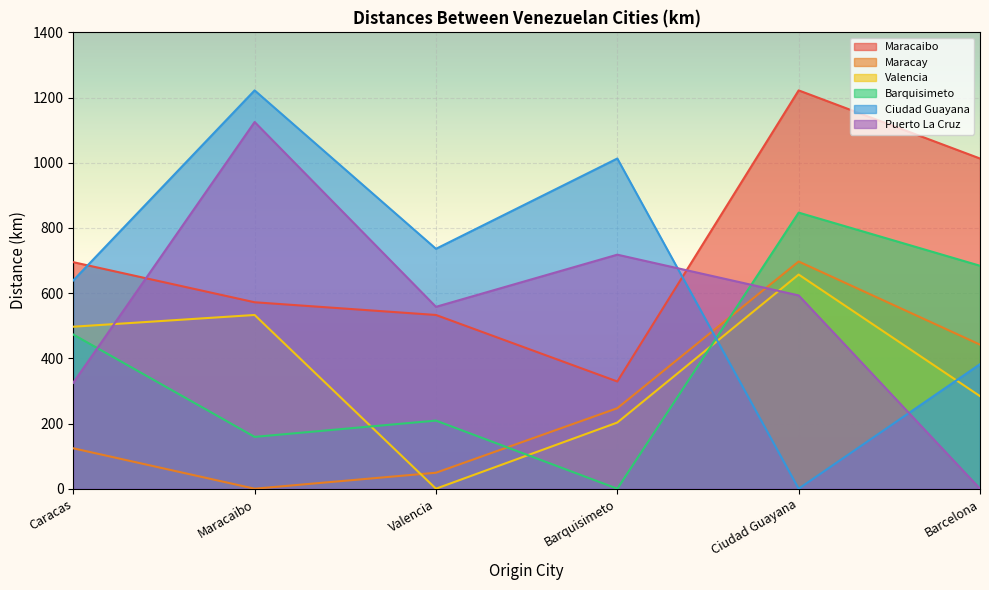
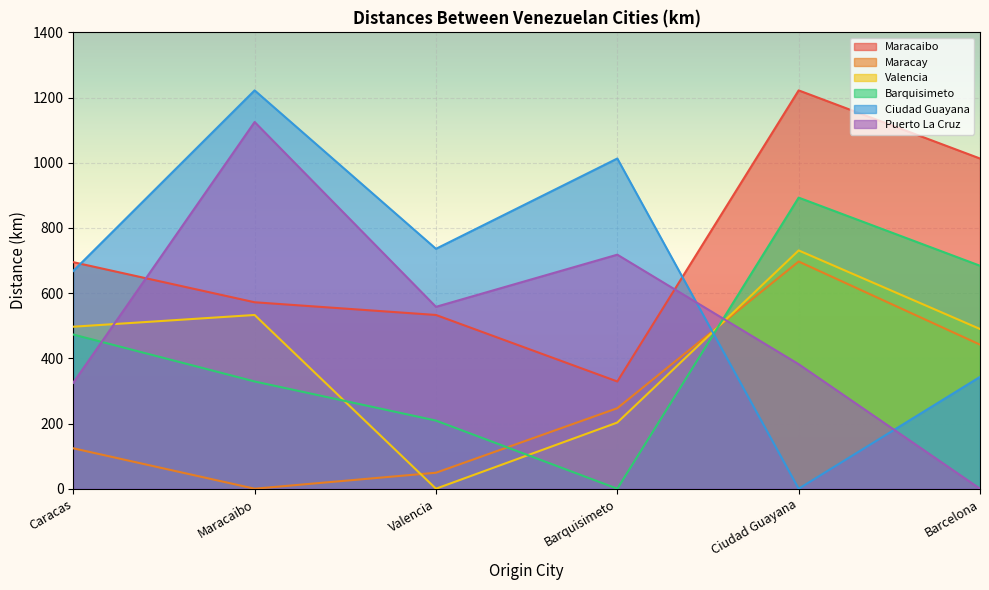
Ciudad Guayana, Caracas: 640 -> 670
Barquisimeto, Maracaibo: 160 -> 330
Valencia, Ciudad Guayana: 660 -> 730
Barquisimeto, Ciudad Guayana: 850 -> 890
Puerto La Cruz, Ciudad Guayana: 590 -> 380
Valencia, Barcelona: 280 -> 490
Ciudad Guayana, Barcelona: 380 -> 340
